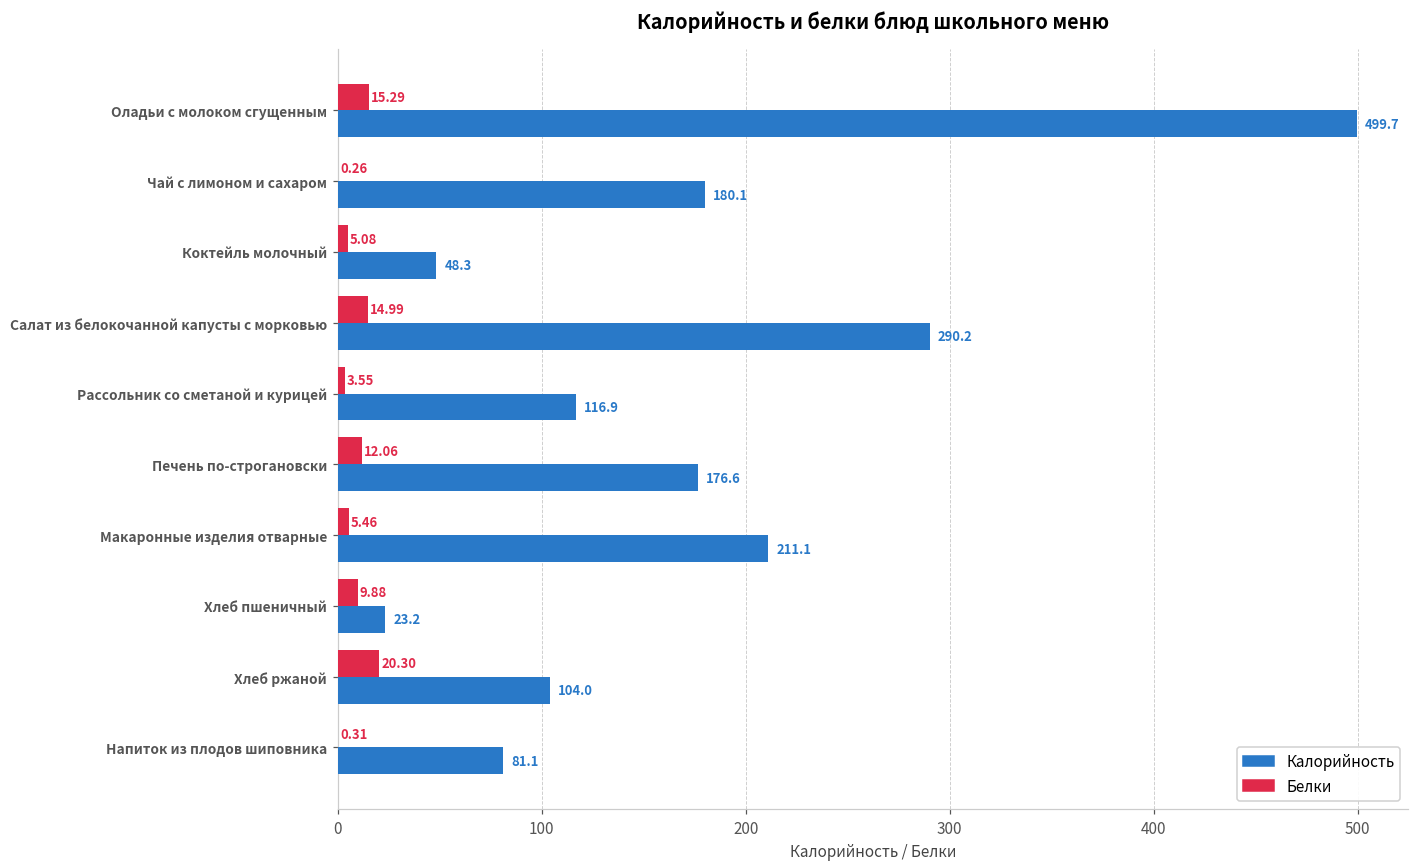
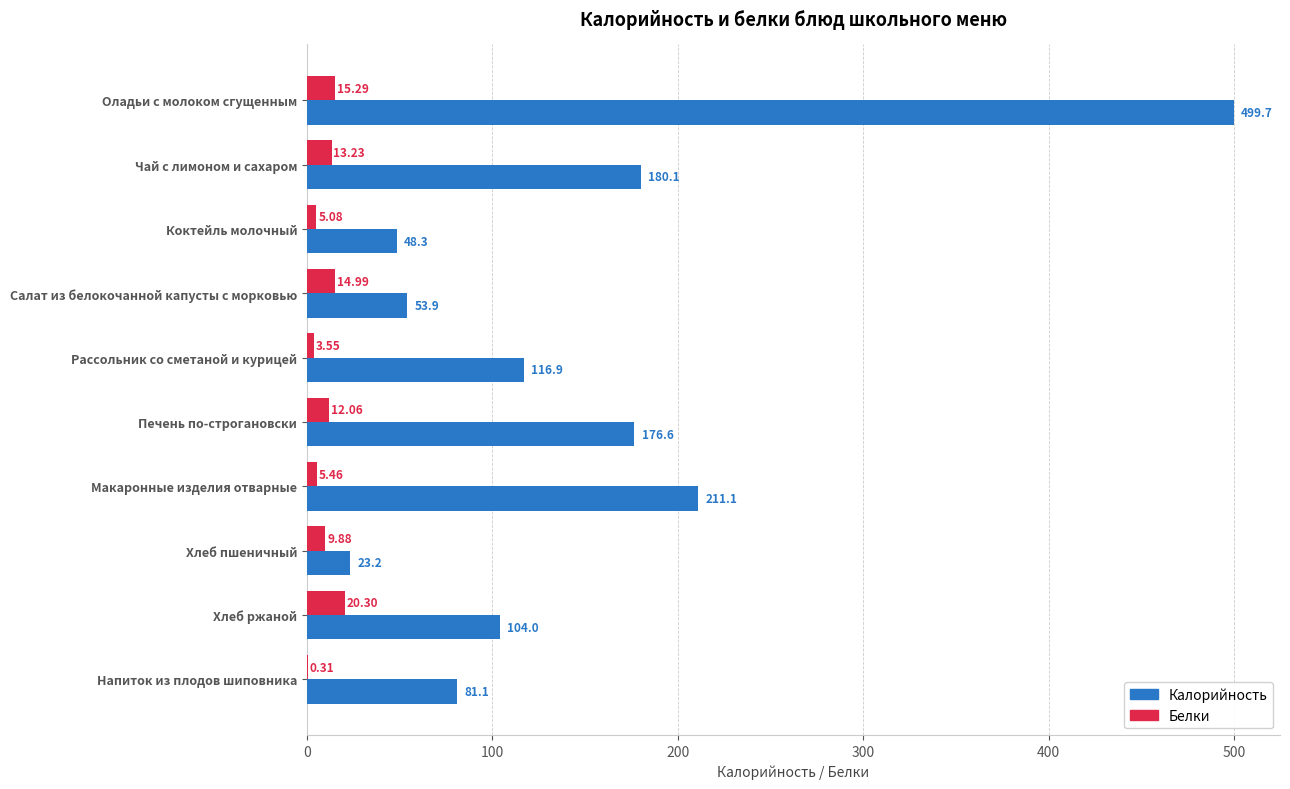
Белки, Чай с лимоном и сахаром: 0.26 -> 13.23
Калорийность, Салат из белокочанной капусты с морковью: 290.2 -> 53.9
